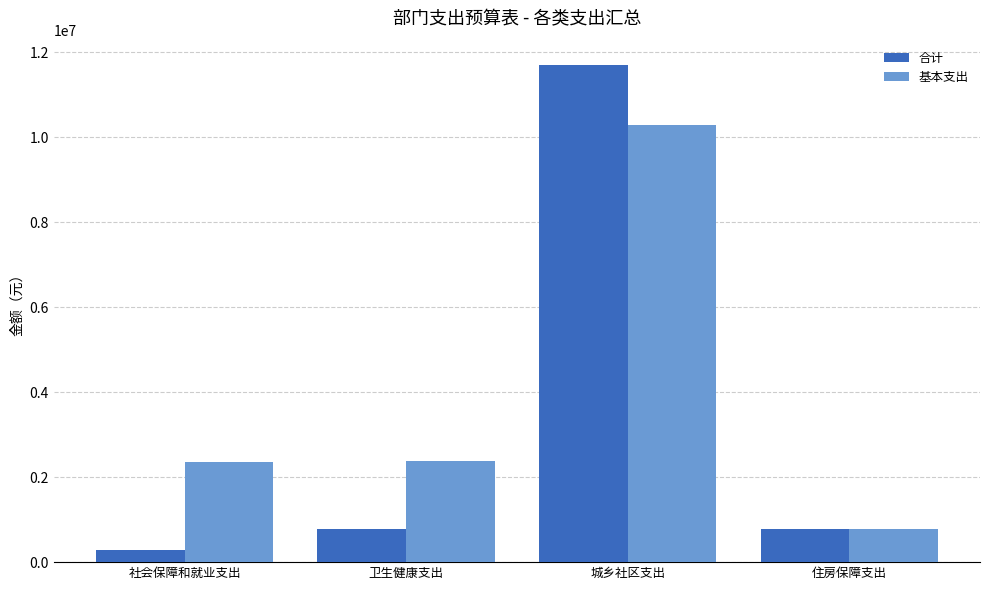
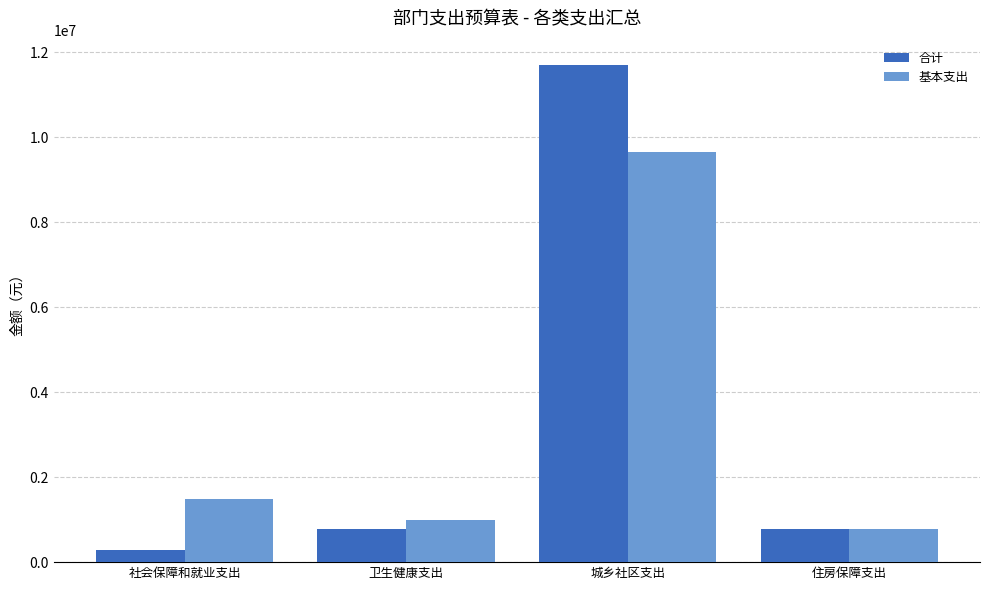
基本支出, 社会保障和就业支出: 2400000 -> 1500000
基本支出, 卫生健康支出: 2400000 -> 1000000
基本支出, 城乡社区支出: 10300000 -> 9700000
